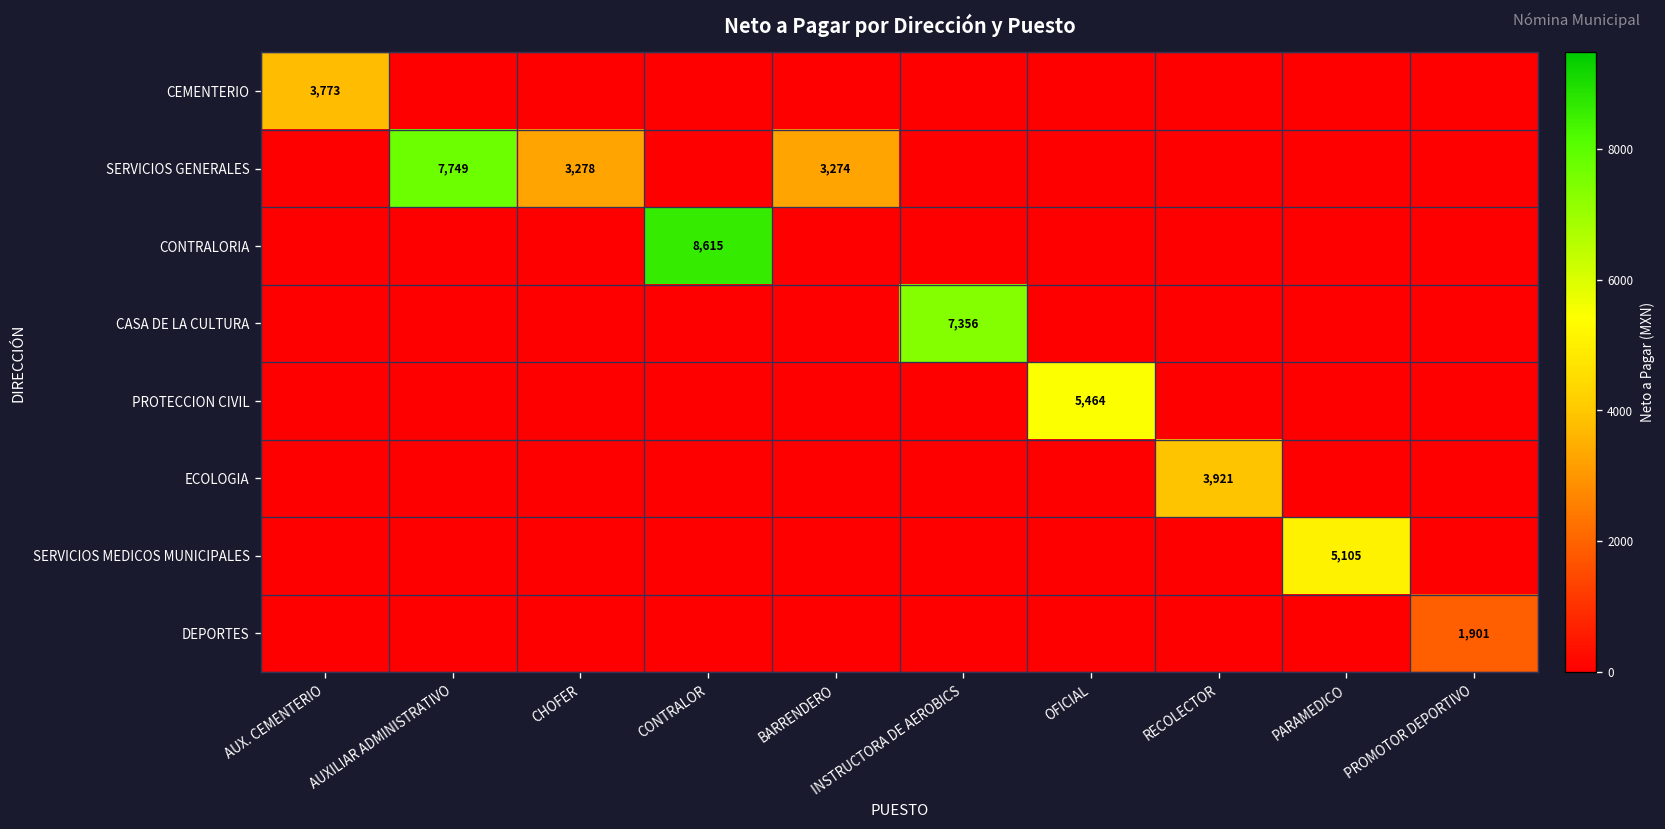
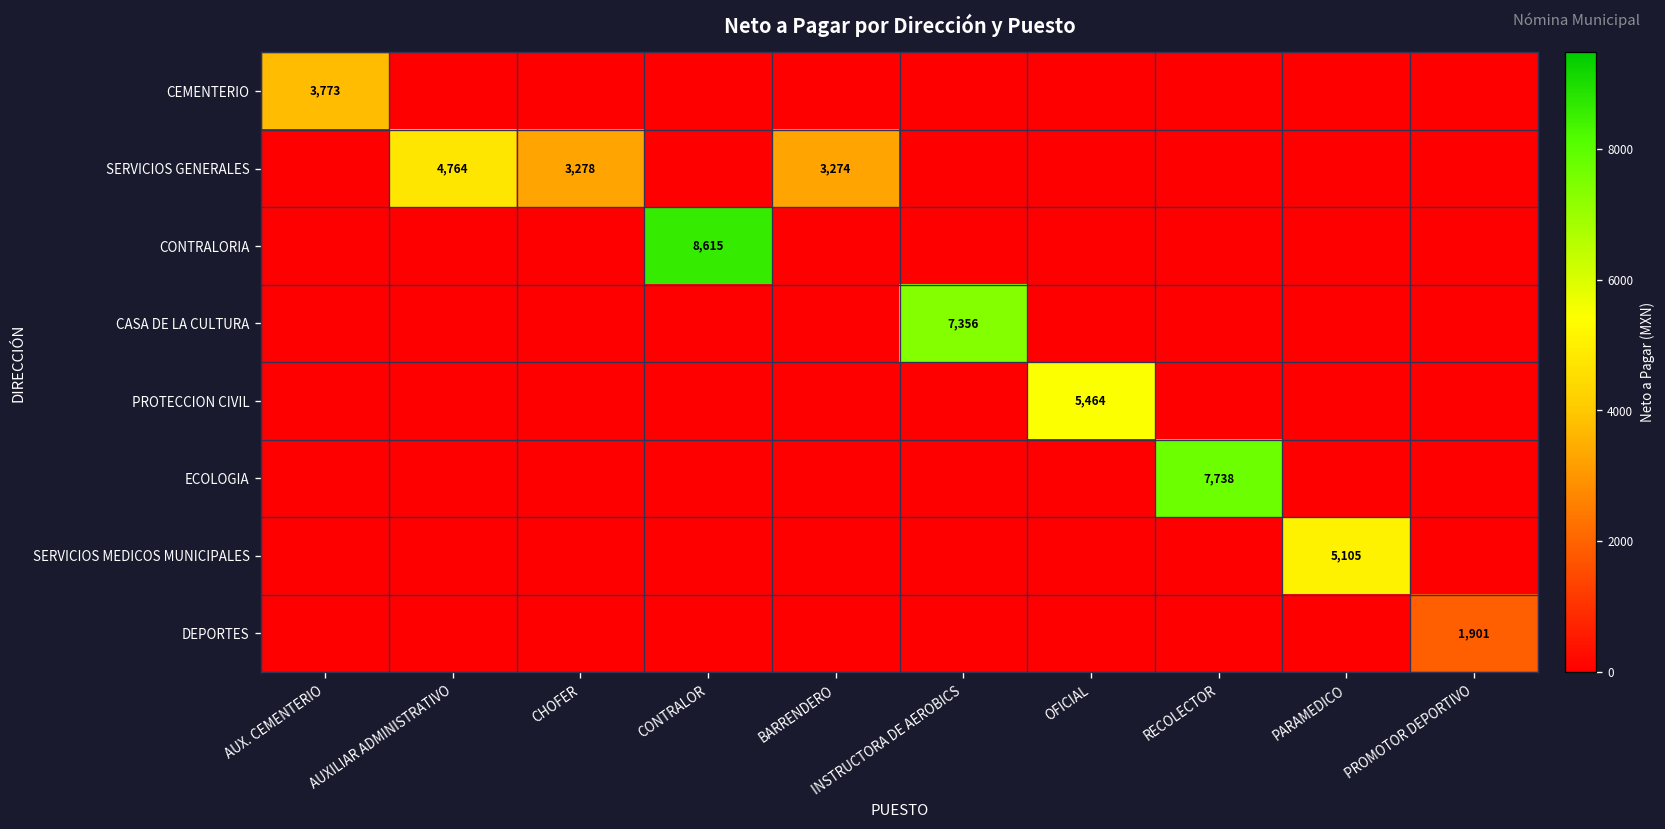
SERVICIOS GENERALES, AUXILIAR ADMINISTRATIVO: 7,749 -> 4,764
ECOLOGIA, RECOLECTOR: 3,921 -> 7,738
